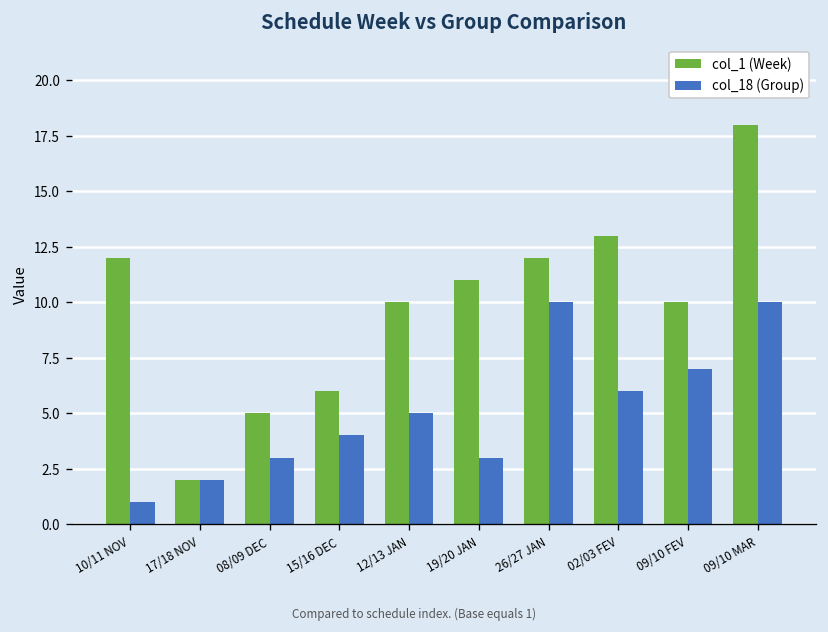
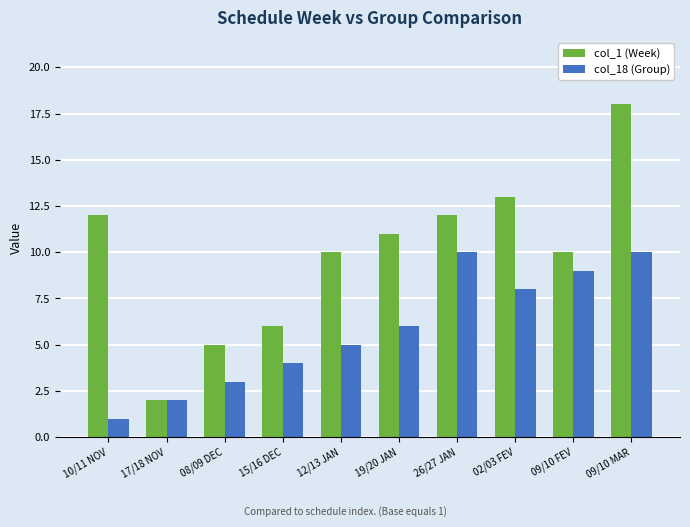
col_18 (Group), 19/20 JAN: 3 -> 6
col_18 (Group), 02/03 FEV: 6 -> 8
col_18 (Group), 09/10 FEV: 7 -> 9
